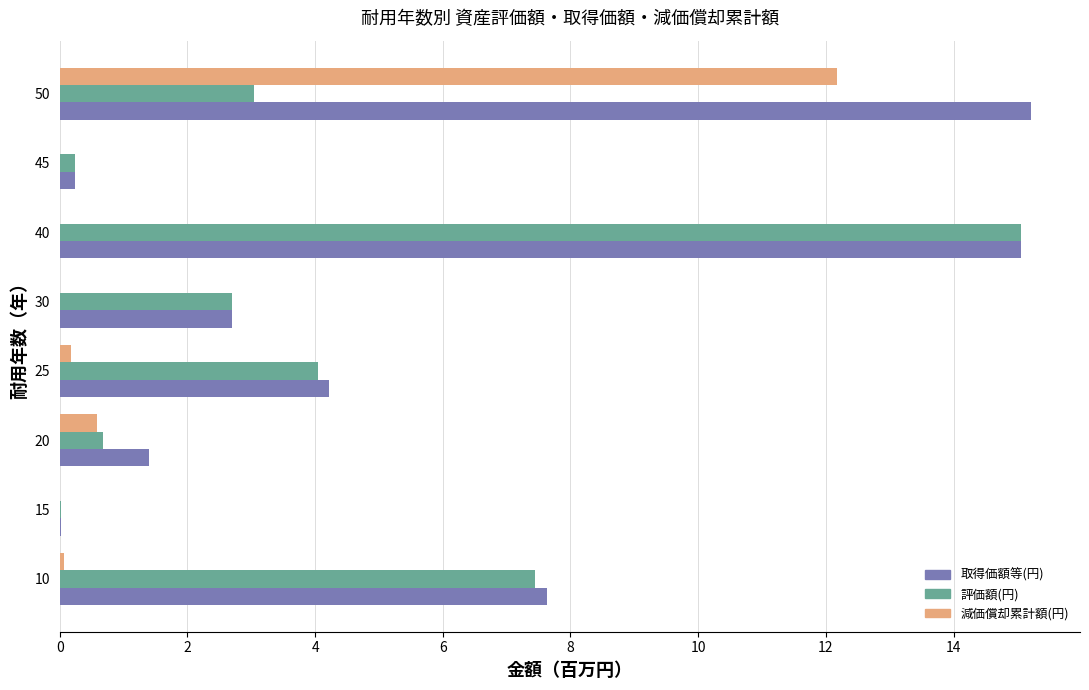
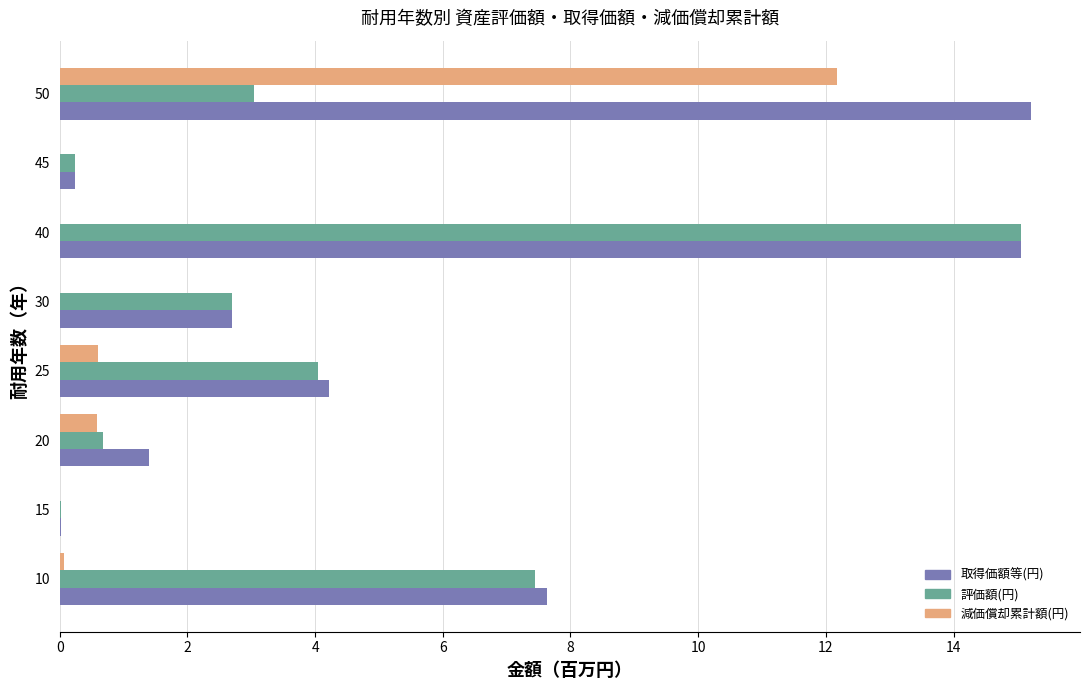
減価償却累計額(円), 25: 0.2 -> 0.6
